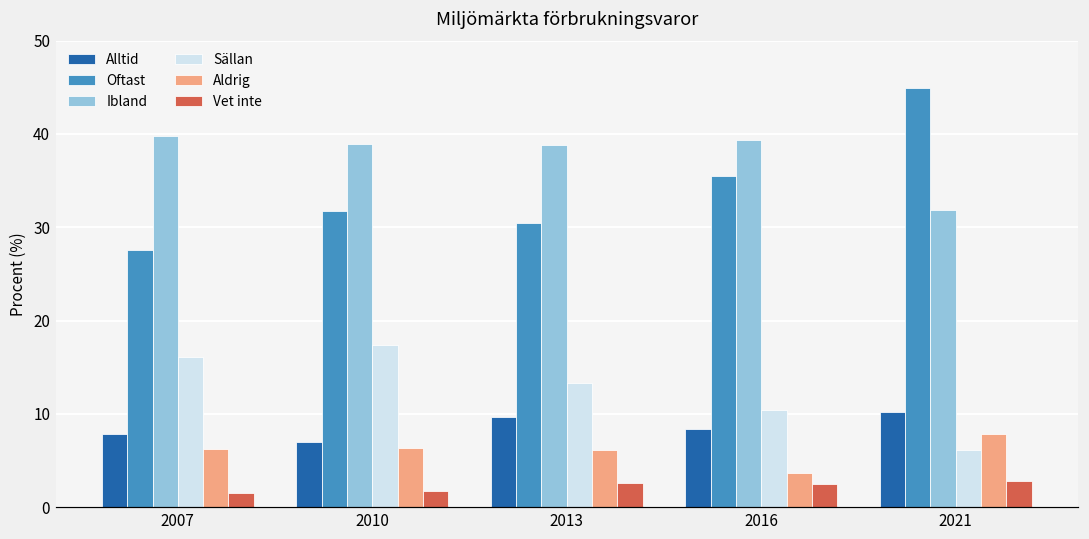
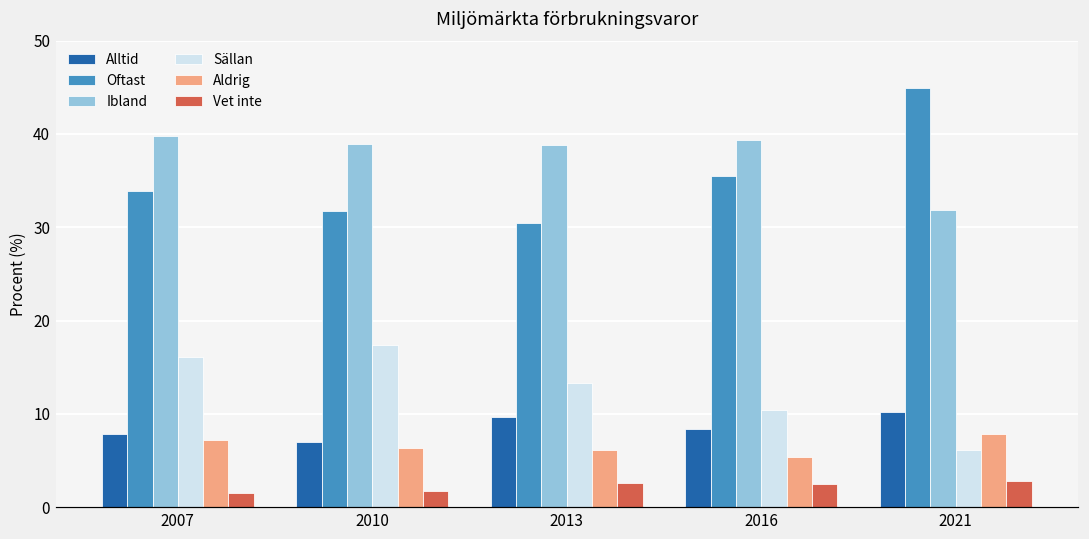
Oftast, 2007: 28 -> 34
Aldrig, 2007: 6 -> 7
Aldrig, 2016: 4 -> 5
